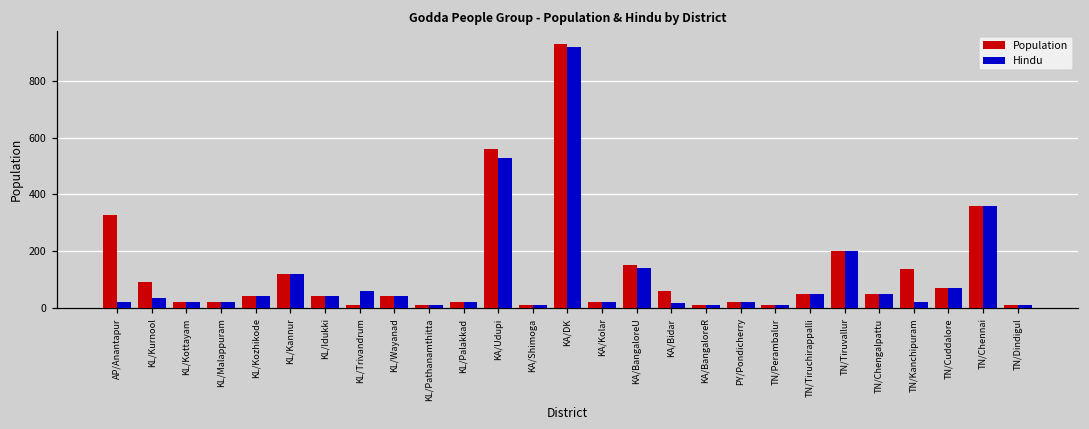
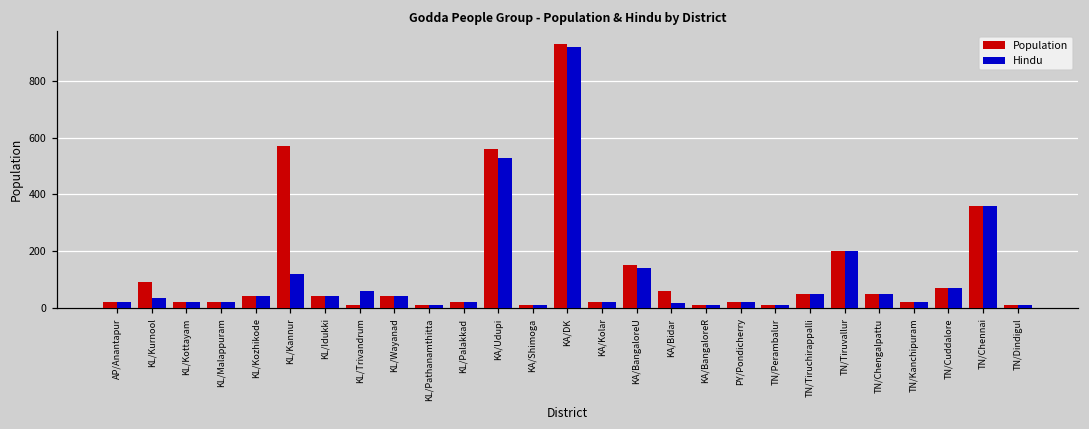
Population, AP/Anantapur: 330 -> 20
Population, KL/Kannur: 120 -> 570
Population, TN/Kanchipuram: 140 -> 20
